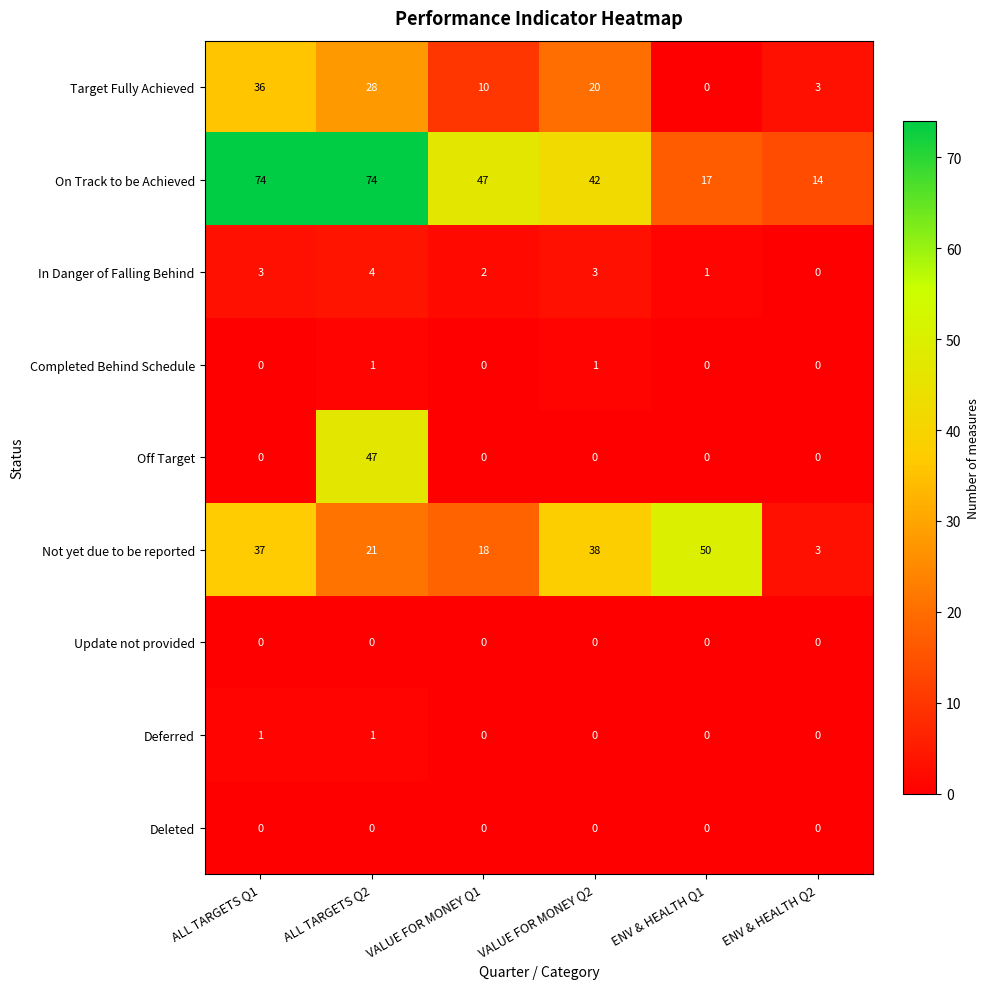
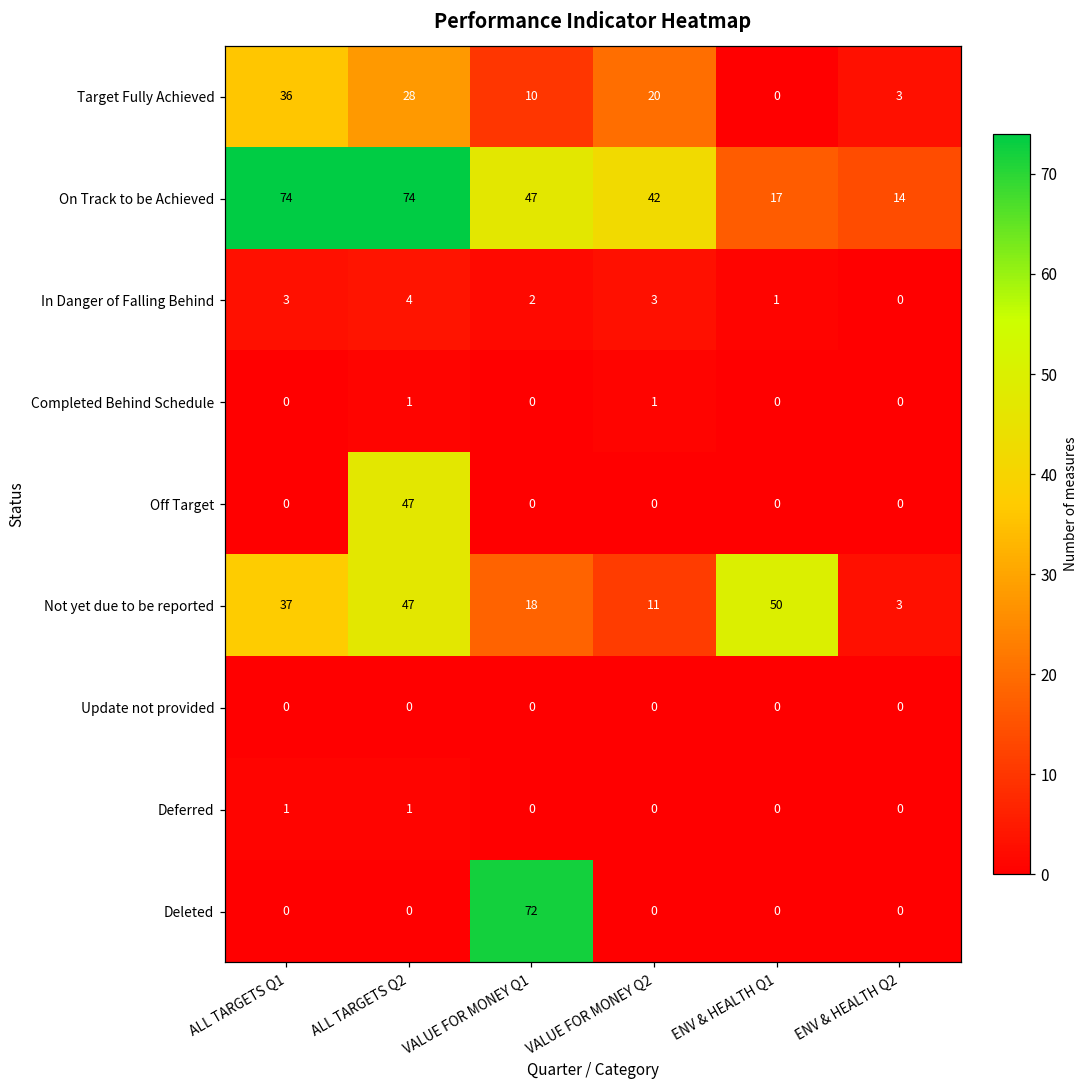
Not yet due to be reported, ALL TARGETS Q2: 21 -> 47
Not yet due to be reported, VALUE FOR MONEY Q2: 38 -> 11
Deleted, VALUE FOR MONEY Q1: 0 -> 72
